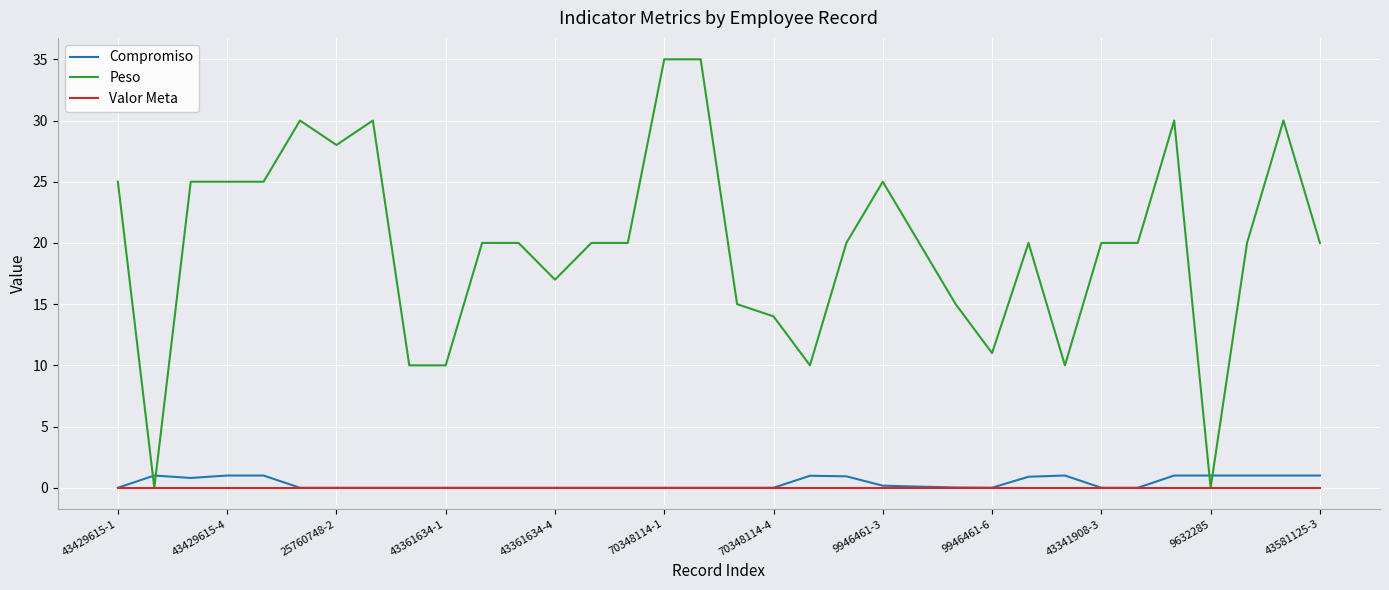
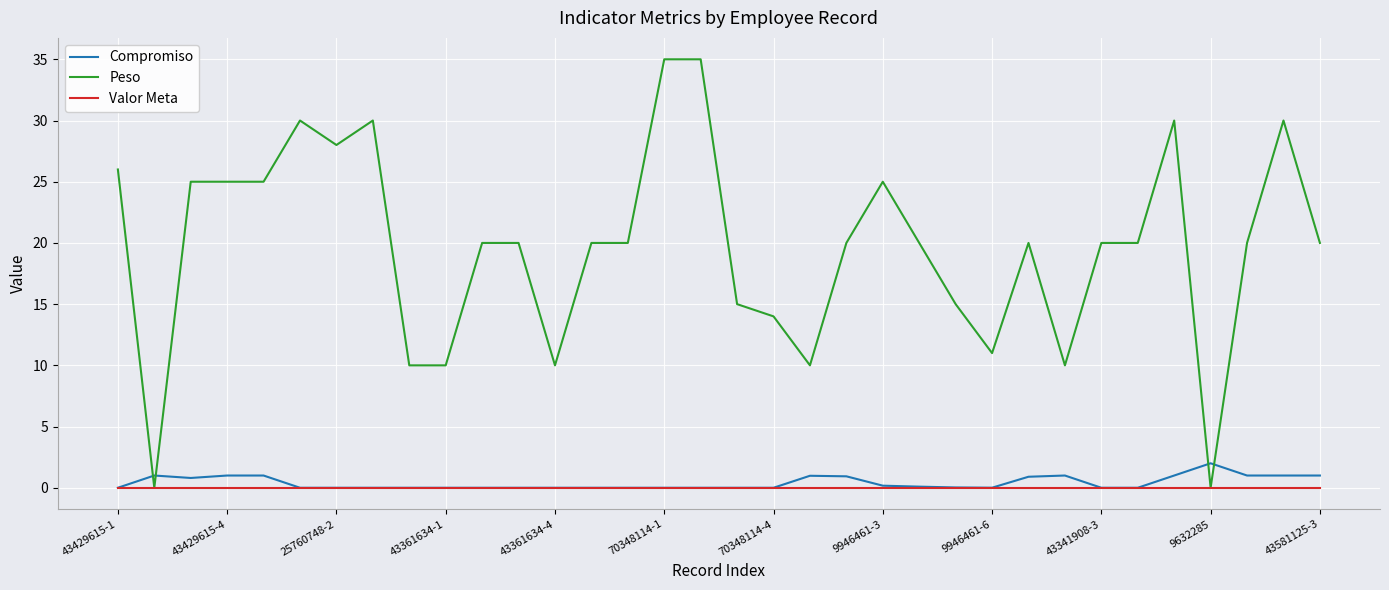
Peso, 43429615-1: 25 -> 26
Peso, 43361634-4: 17 -> 10
Compromiso, 9632285: 1 -> 2
